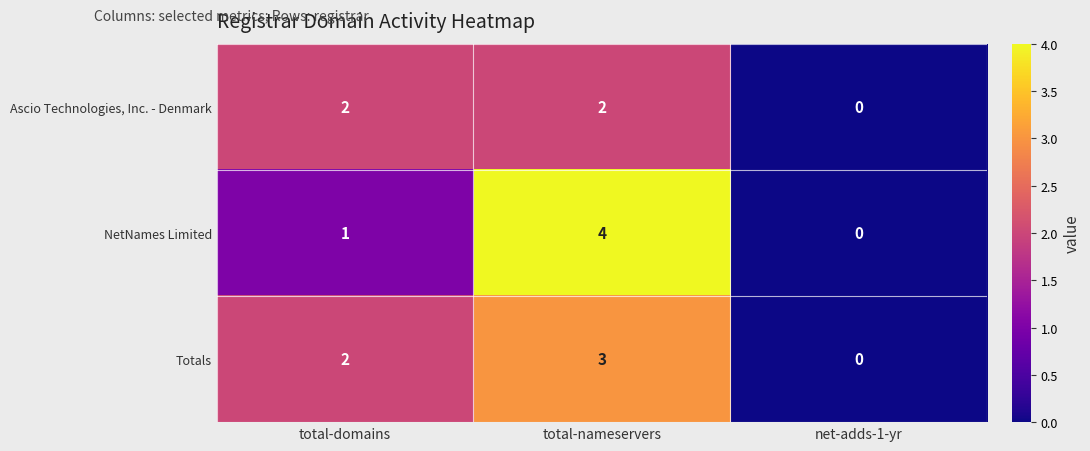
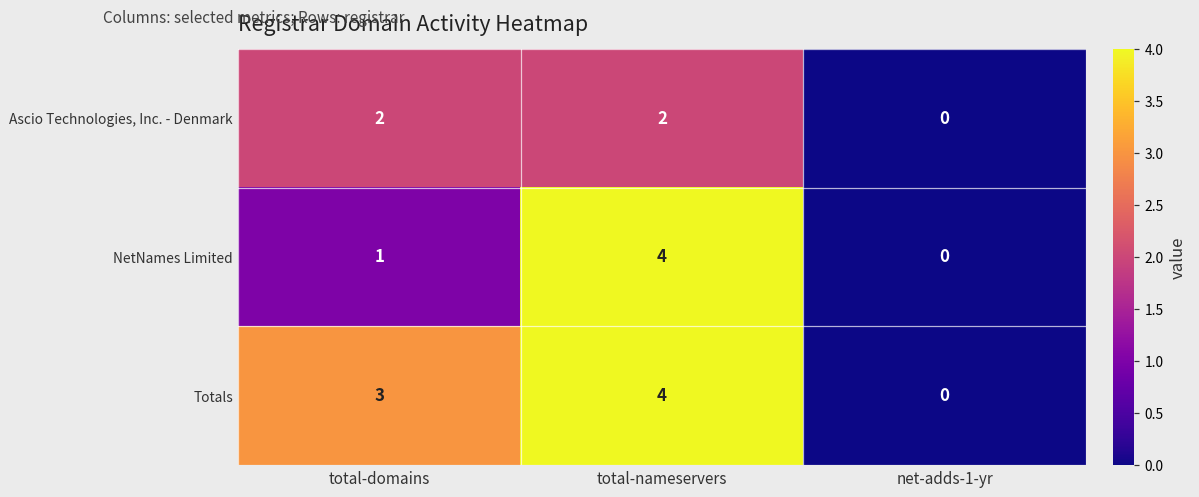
Totals, total-domains: 2 -> 3
Totals, total-nameservers: 3 -> 4
